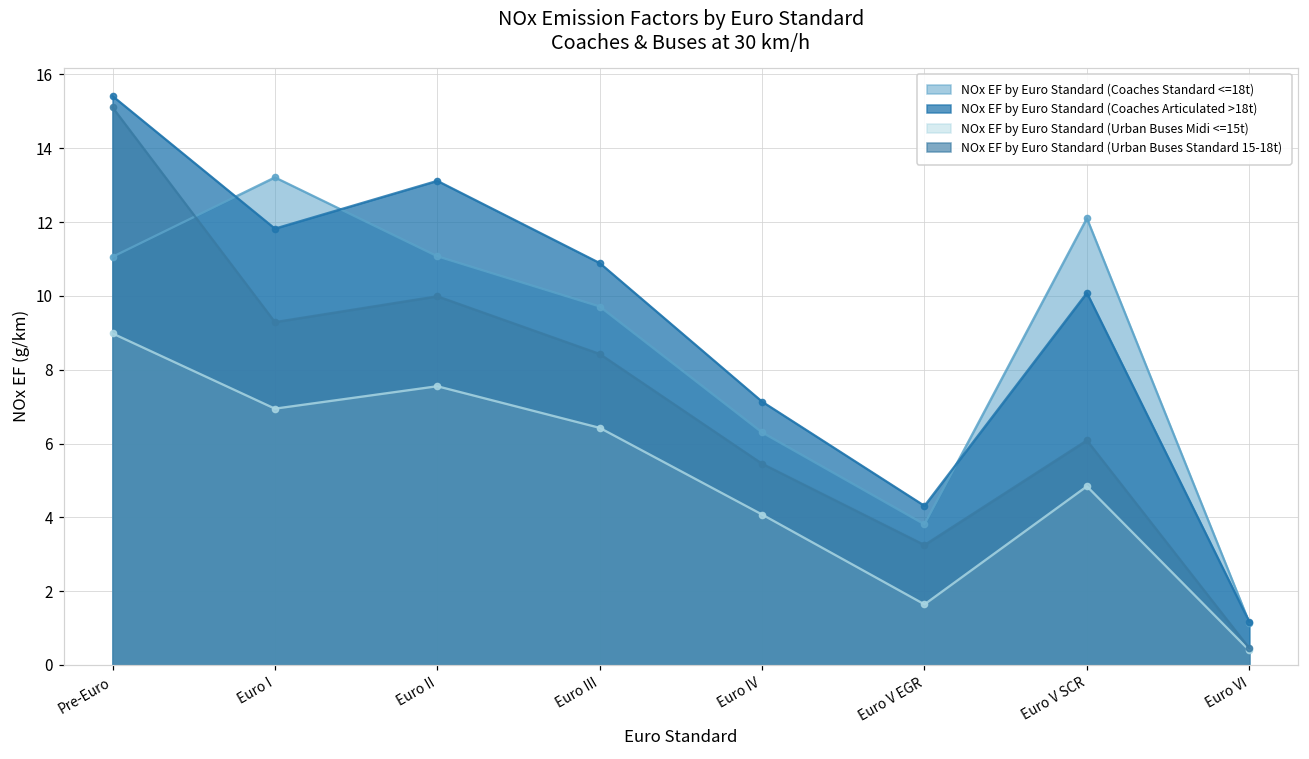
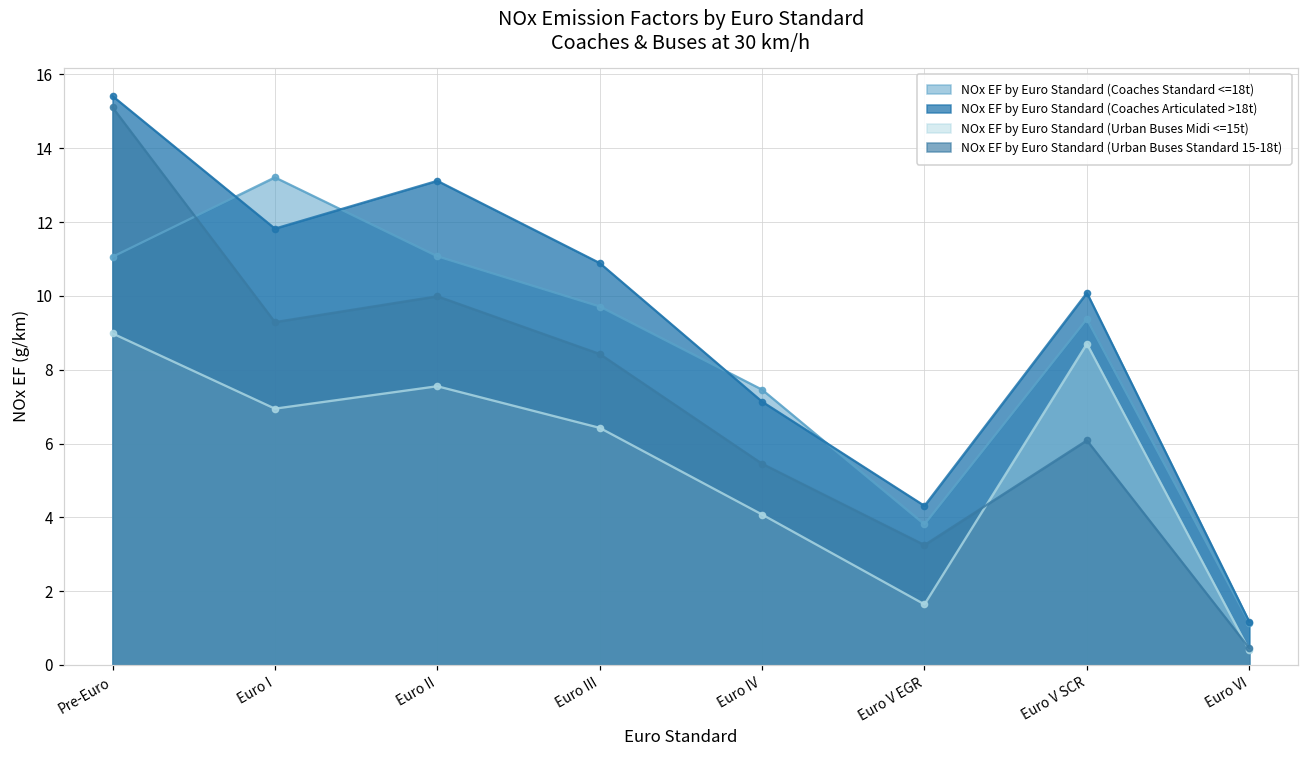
NOx EF by Euro Standard (Coaches Standard <=18t), Euro IV: 6.3 -> 7.5
NOx EF by Euro Standard (Coaches Standard <=18t), Euro V SCR: 12.1 -> 9.4
NOx EF by Euro Standard (Urban Buses Midi <=15t), Euro V SCR: 4.8 -> 8.7
